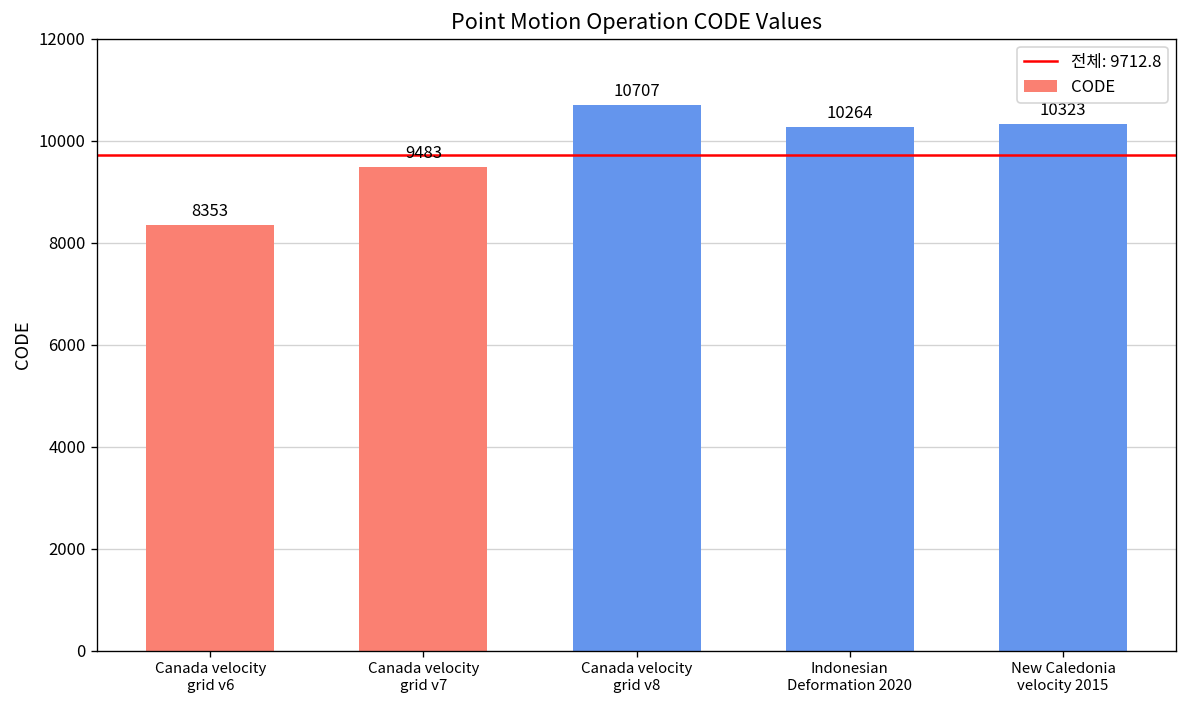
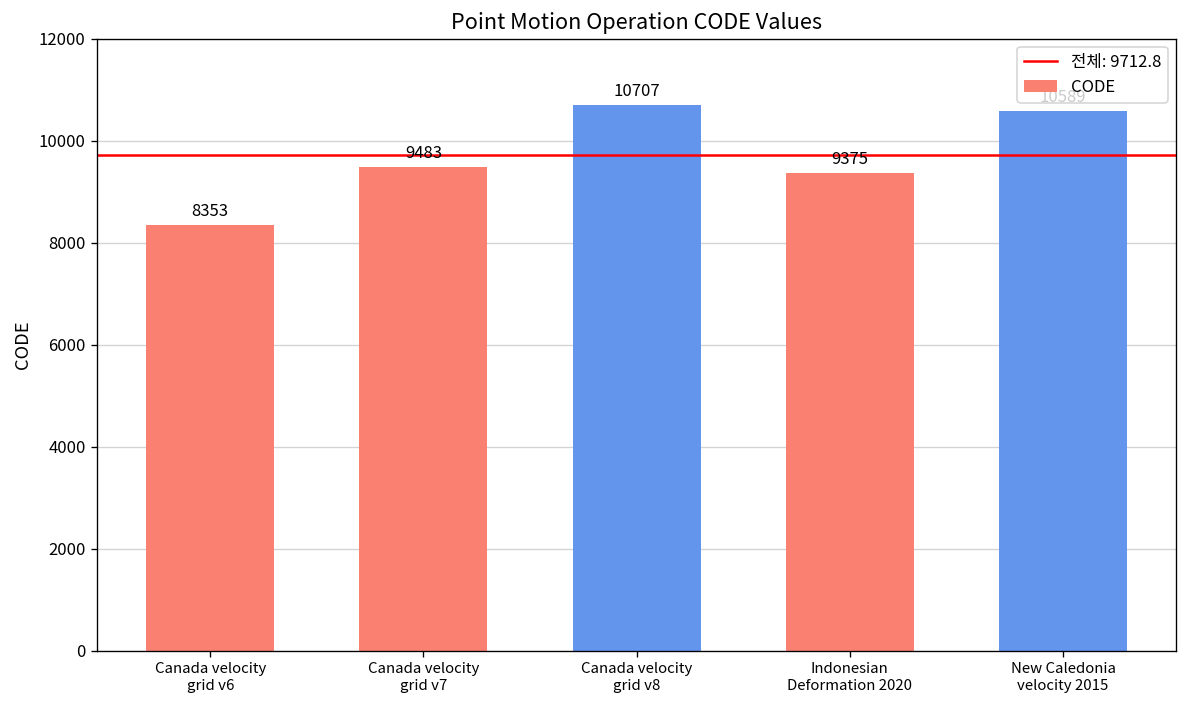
Indonesian Deformation 2020: 10264 -> 9375
New Caledonia velocity 2015: 10300 -> 10600
